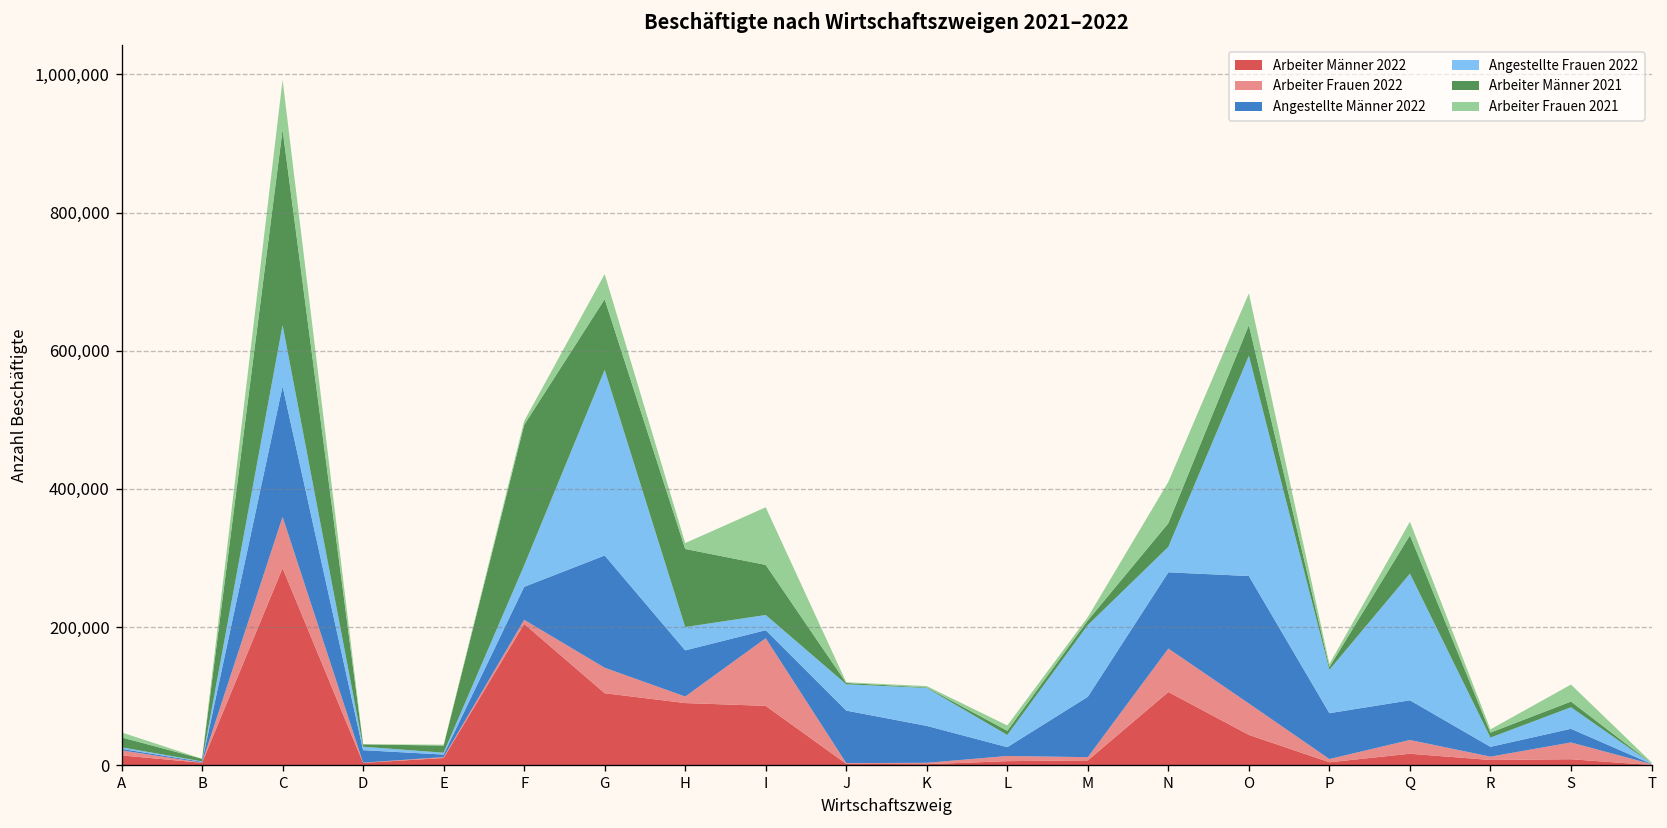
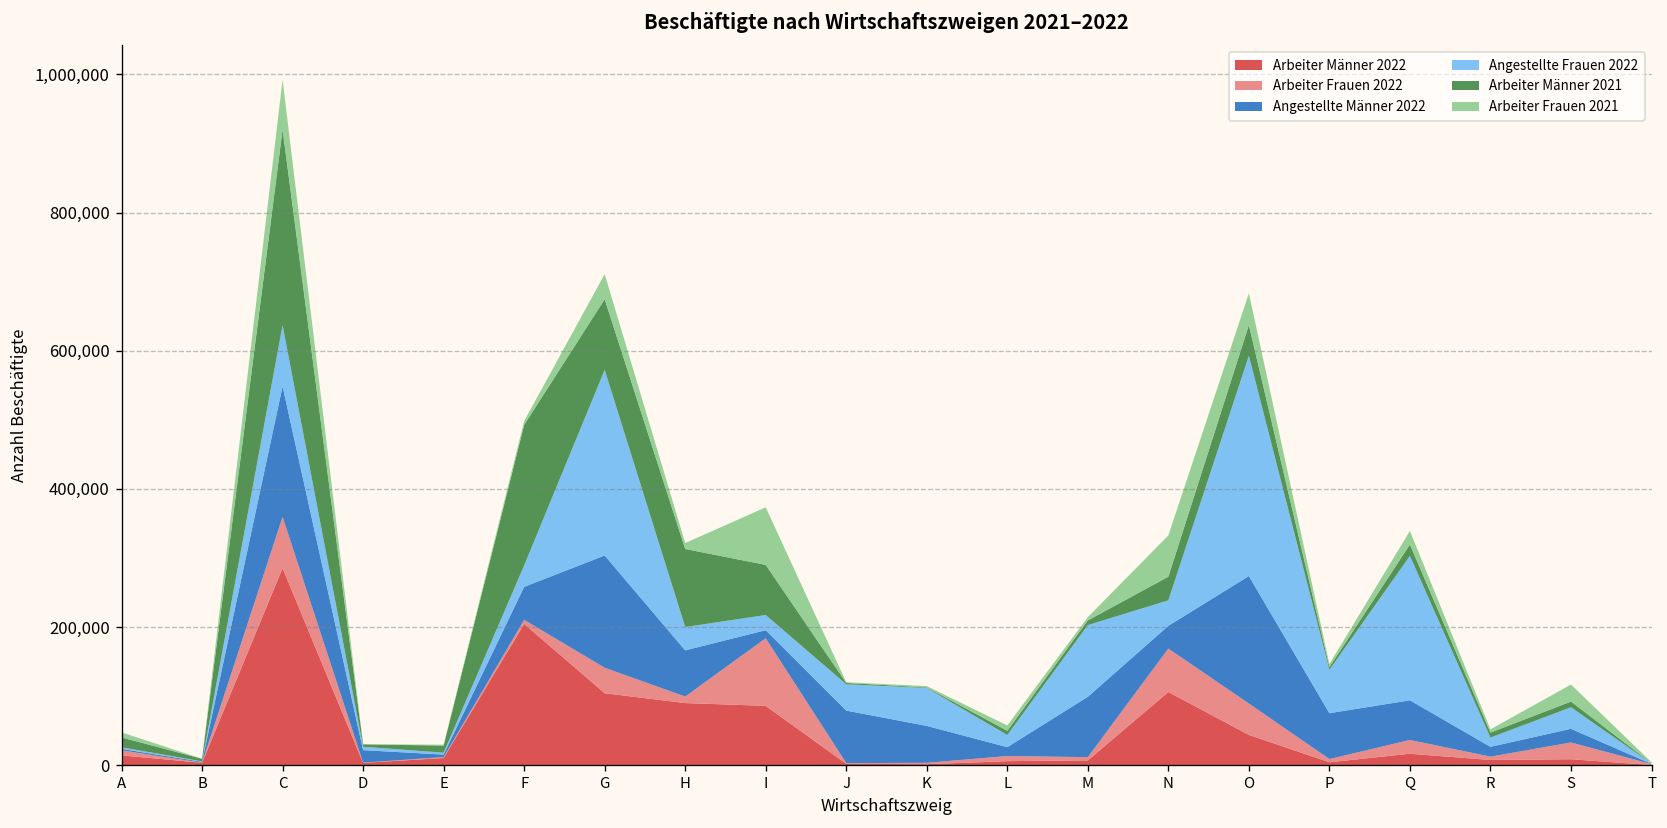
Angestellte Männer 2022, N: 110,000 -> 30,000
Angestellte Frauen 2022, Q: 180,000 -> 210,000
Arbeiter Männer 2021, Q: 60,000 -> 20,000
